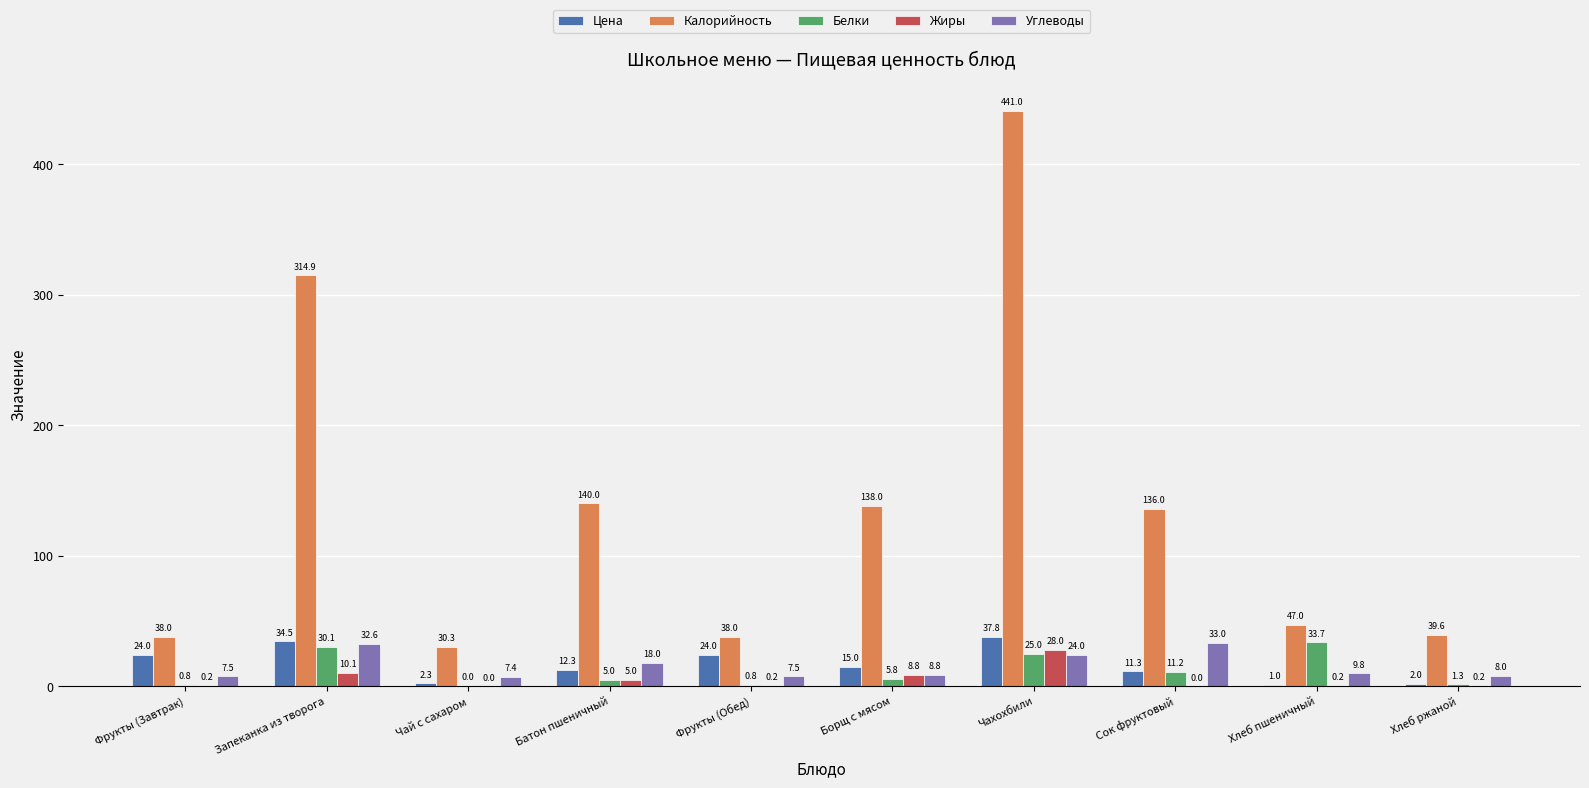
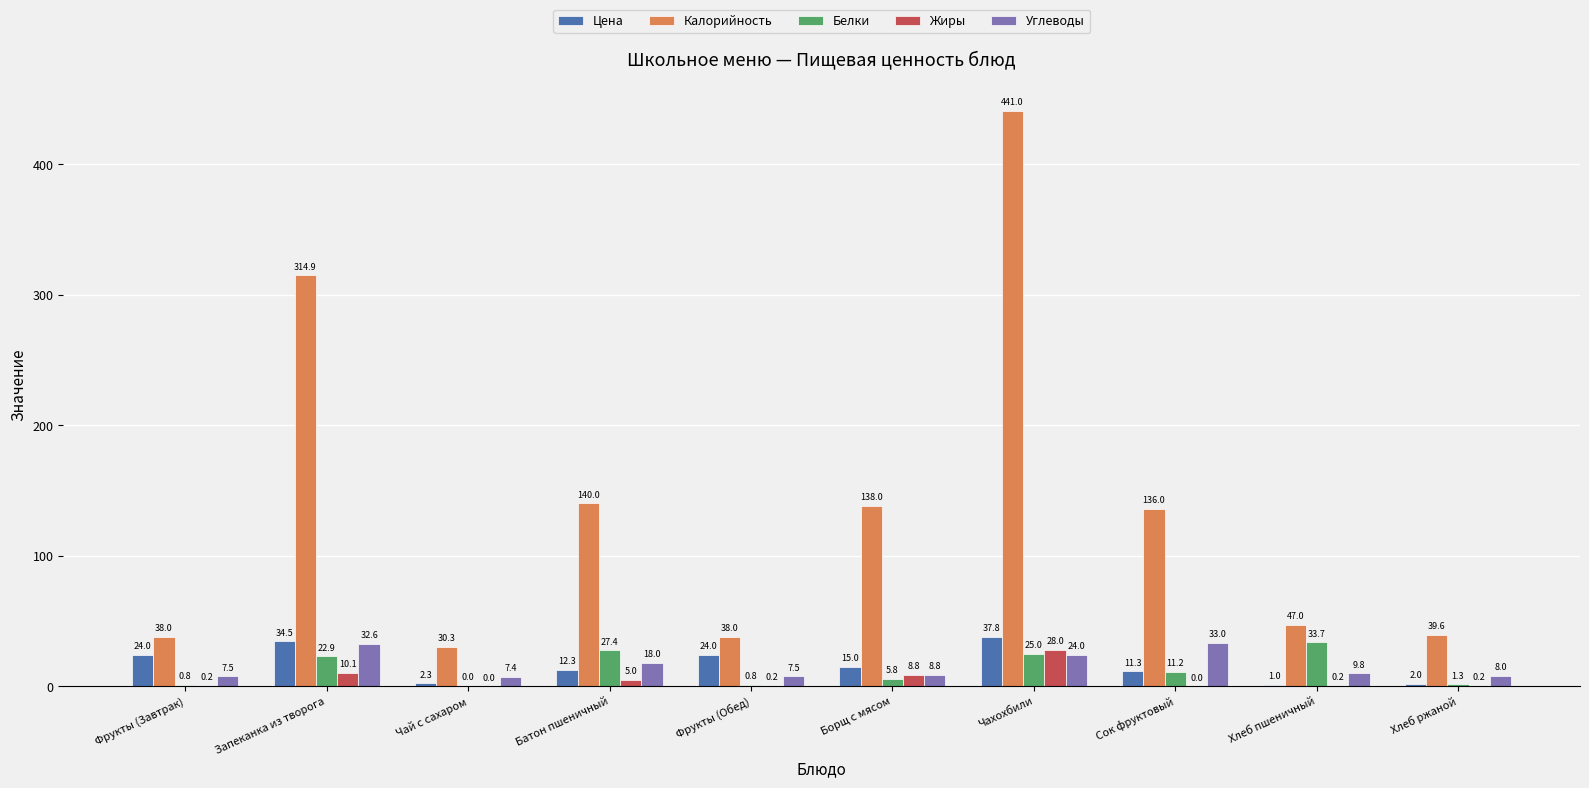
Белки, Запеканка из творога: 30.1 -> 22.9
Белки, Батон пшеничный: 5.0 -> 27.4
